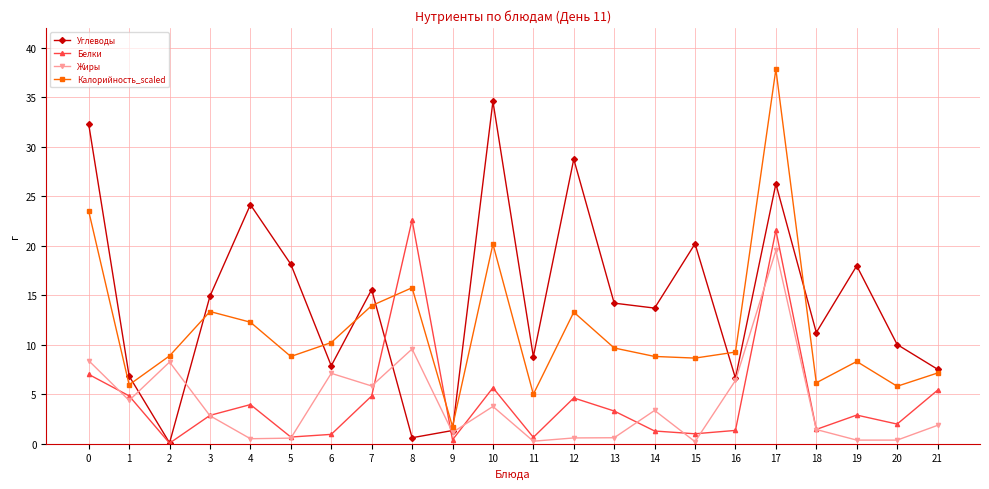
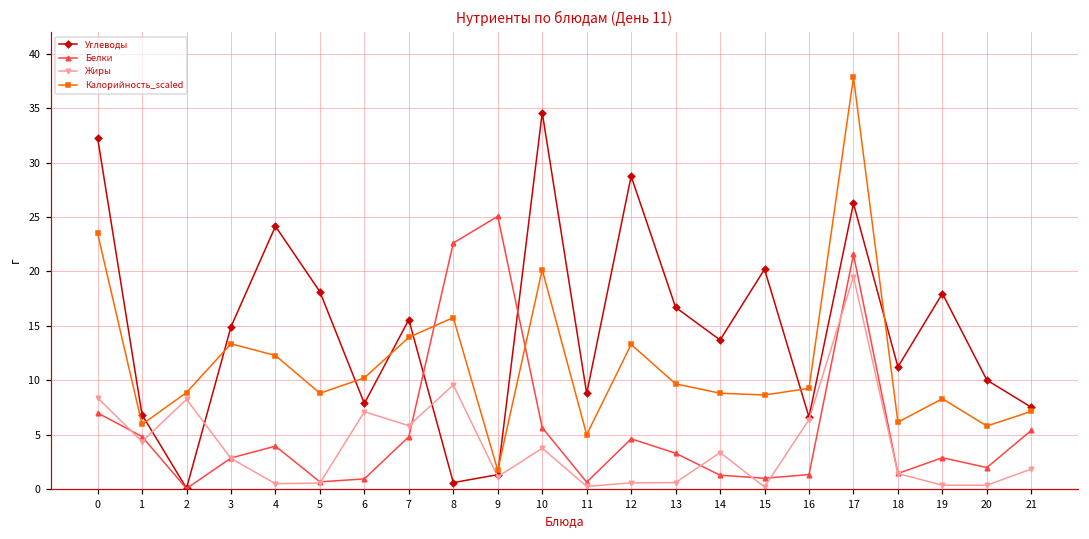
Белки, 9: 0 -> 25
Углеводы, 13: 14 -> 17
